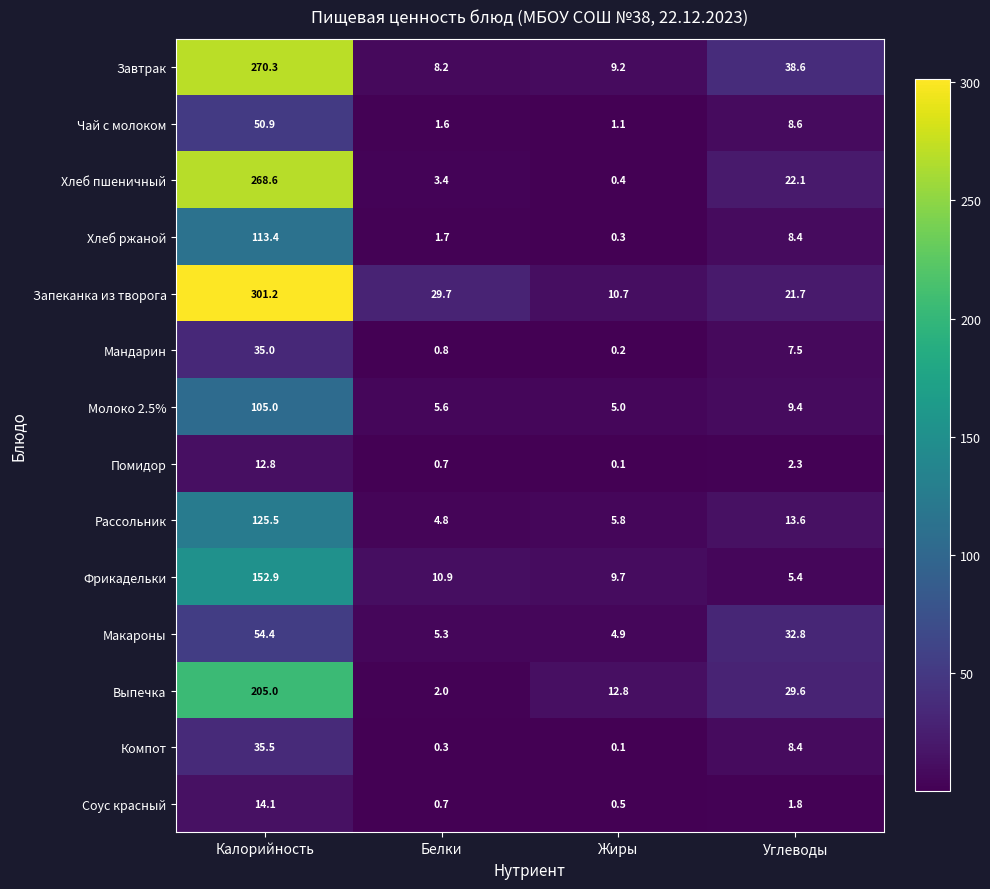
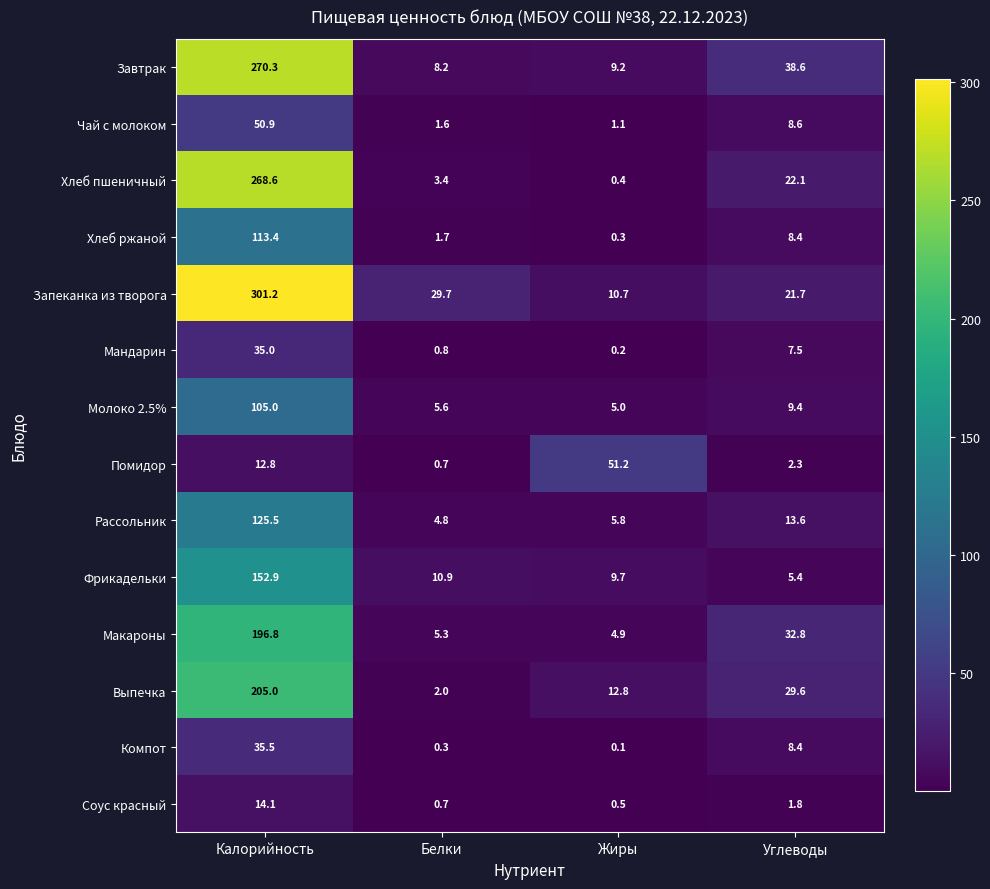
Помидор, Жиры: 0.1 -> 51.2
Макароны, Калорийность: 54.4 -> 196.8
